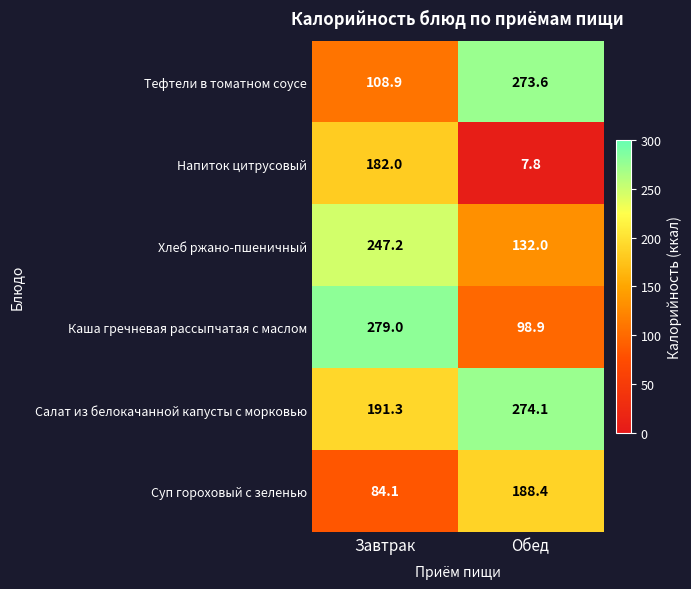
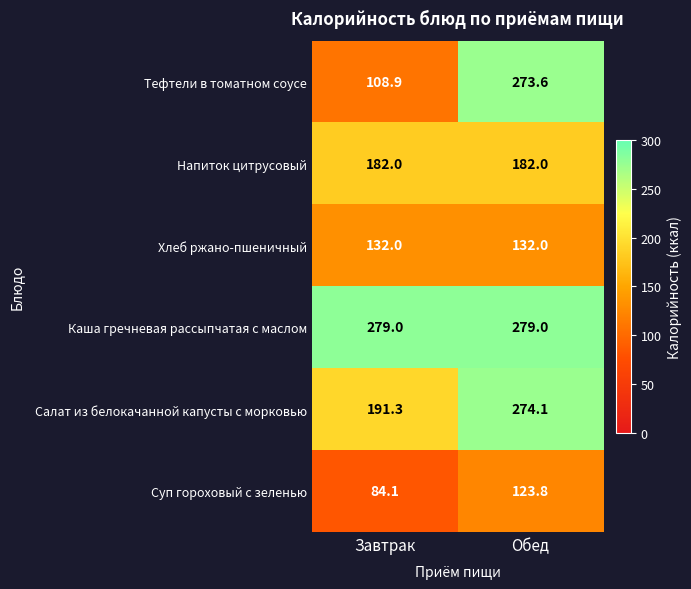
Напиток цитрусовый, Обед: 7.8 -> 182.0
Хлеб ржано-пшеничный, Завтрак: 247.2 -> 132.0
Каша гречневая рассыпчатая с маслом, Обед: 98.9 -> 279.0
Суп гороховый с зеленью, Обед: 188.4 -> 123.8
